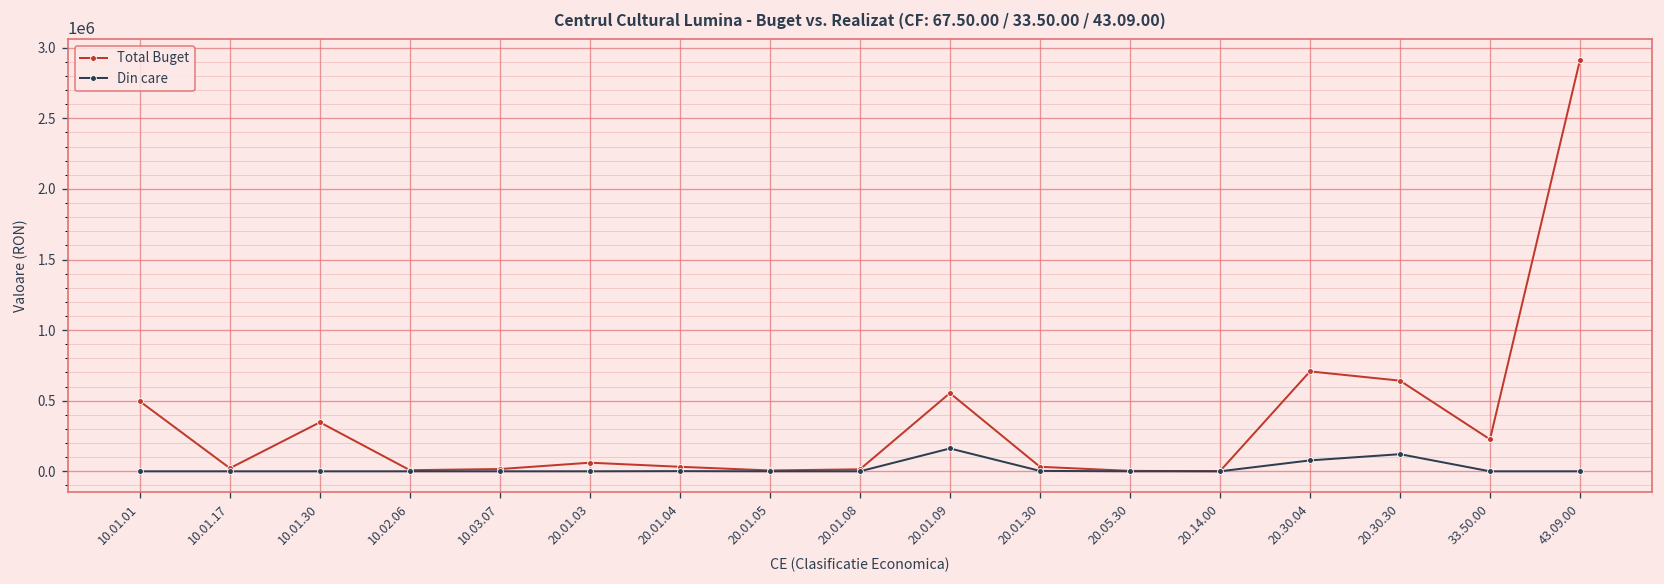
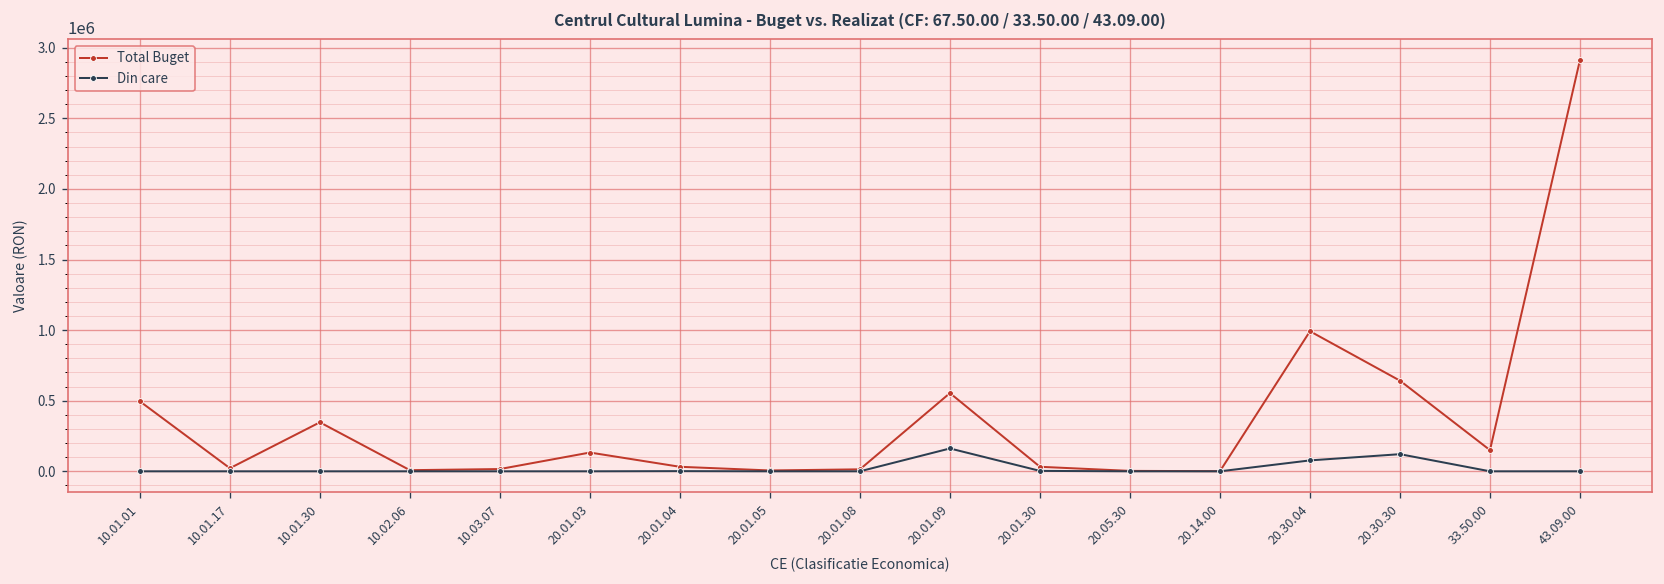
Total Buget, 20.01.03: 60000 -> 130000
Total Buget, 20.30.04: 710000 -> 990000
Total Buget, 33.50.00: 230000 -> 150000
